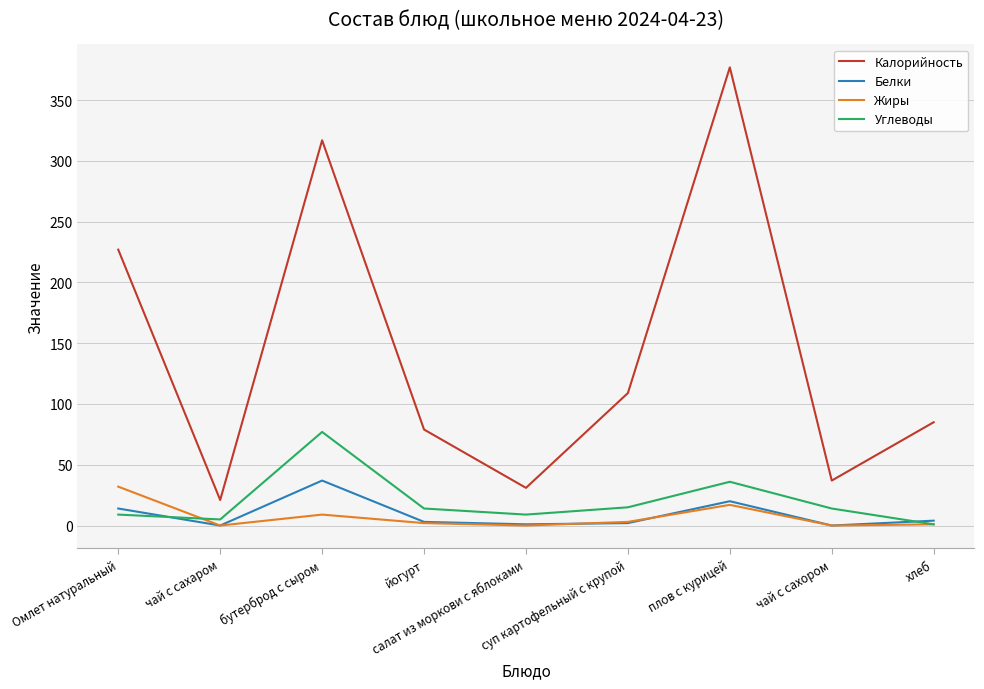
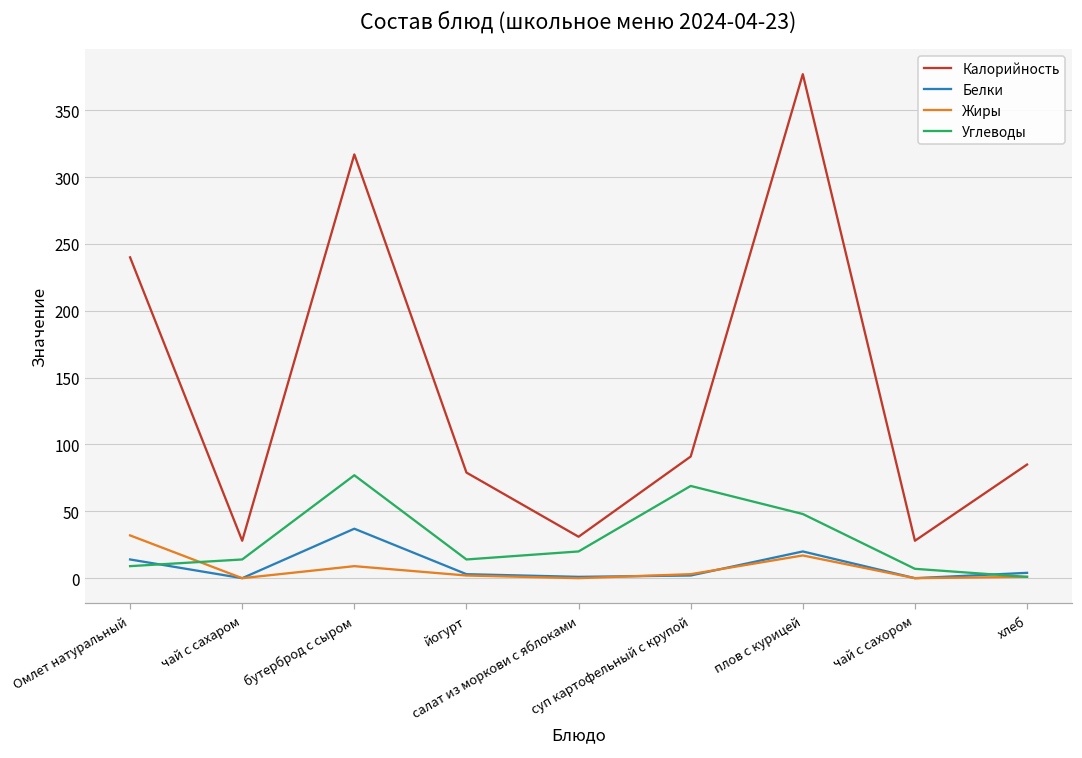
Калорийность, Омлет натуральный: 227 -> 240
Калорийность, чай с сахаром: 21 -> 28
Углеводы, чай с сахаром: 5 -> 14
Углеводы, салат из моркови с яблоками: 9 -> 20
Калорийность, суп картофельный с крупой: 109 -> 91
Углеводы, суп картофельный с крупой: 15 -> 69
Углеводы, плов с курицей: 36 -> 48
Калорийность, чай с сахором: 37 -> 28
Углеводы, чай с сахором: 14 -> 7
